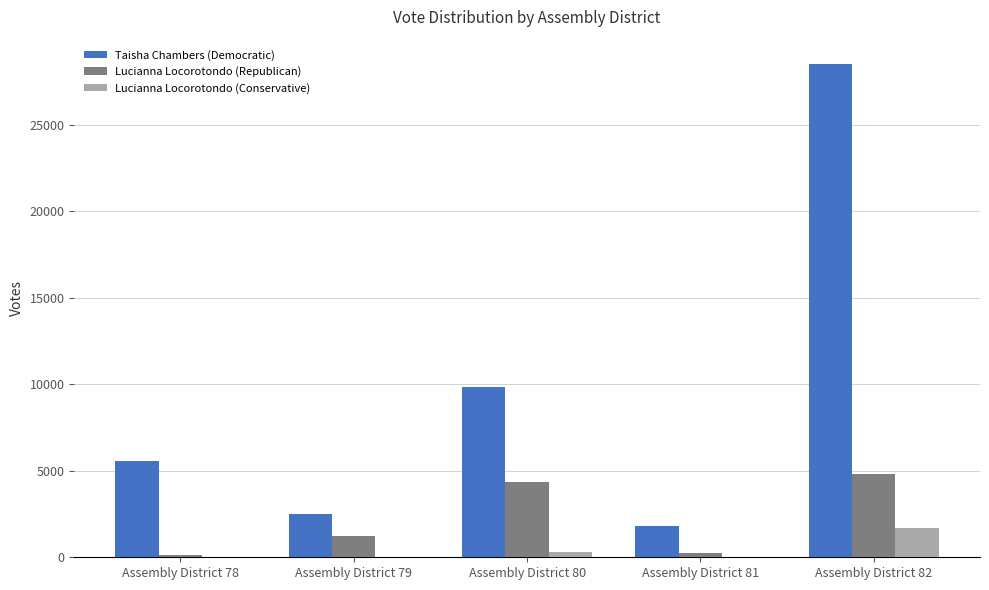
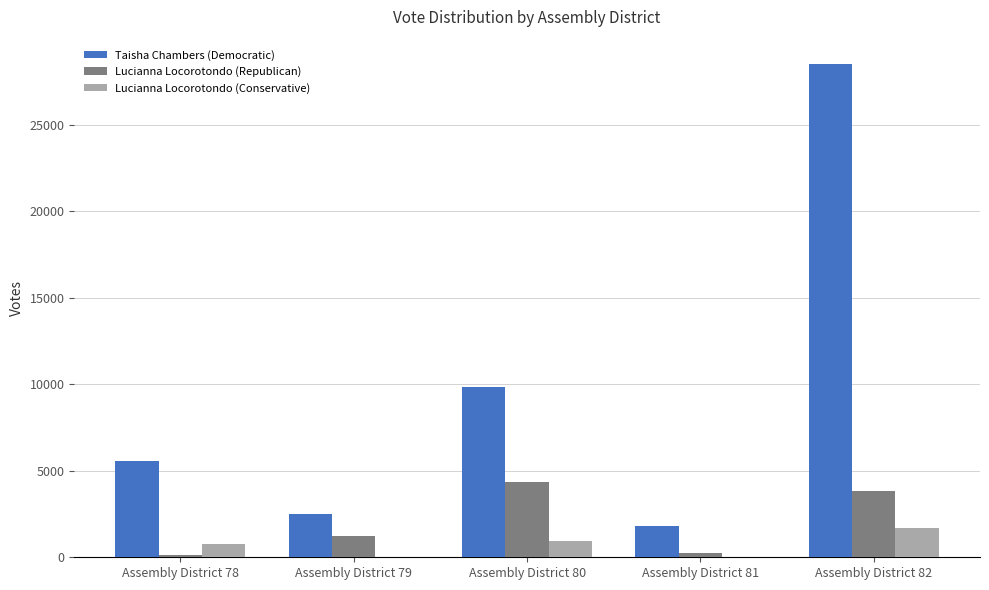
Lucianna Locorotondo (Conservative), Assembly District 78: 0 -> 800
Lucianna Locorotondo (Conservative), Assembly District 80: 300 -> 900
Lucianna Locorotondo (Republican), Assembly District 82: 4800 -> 3800
